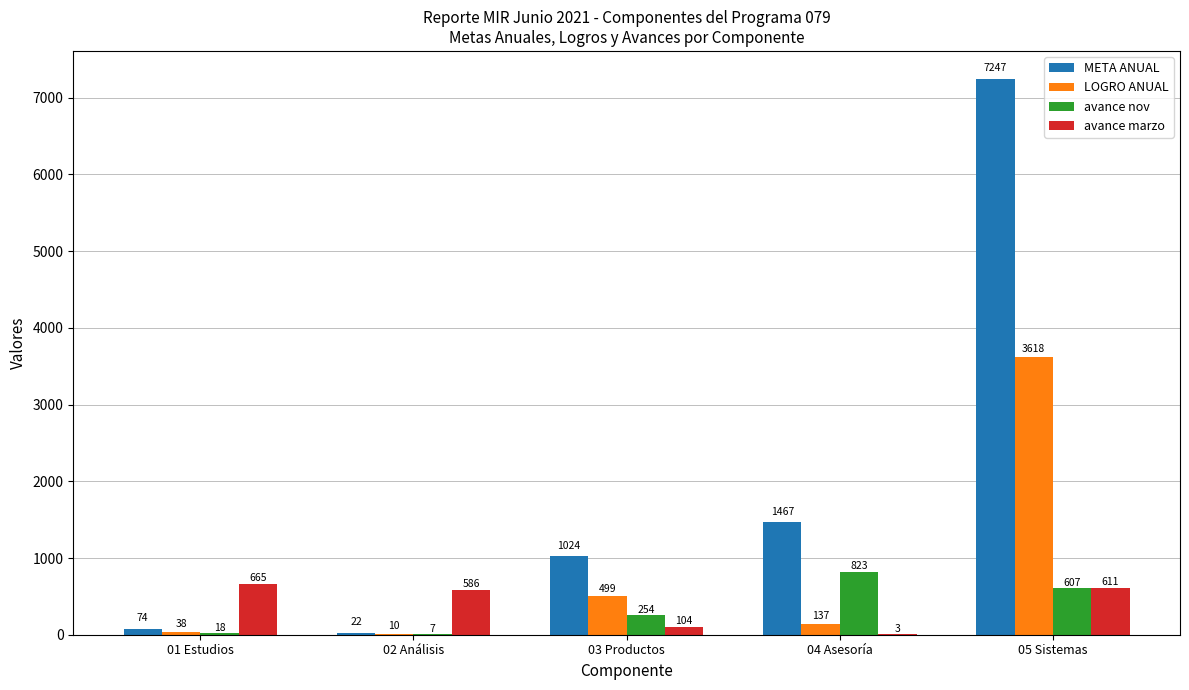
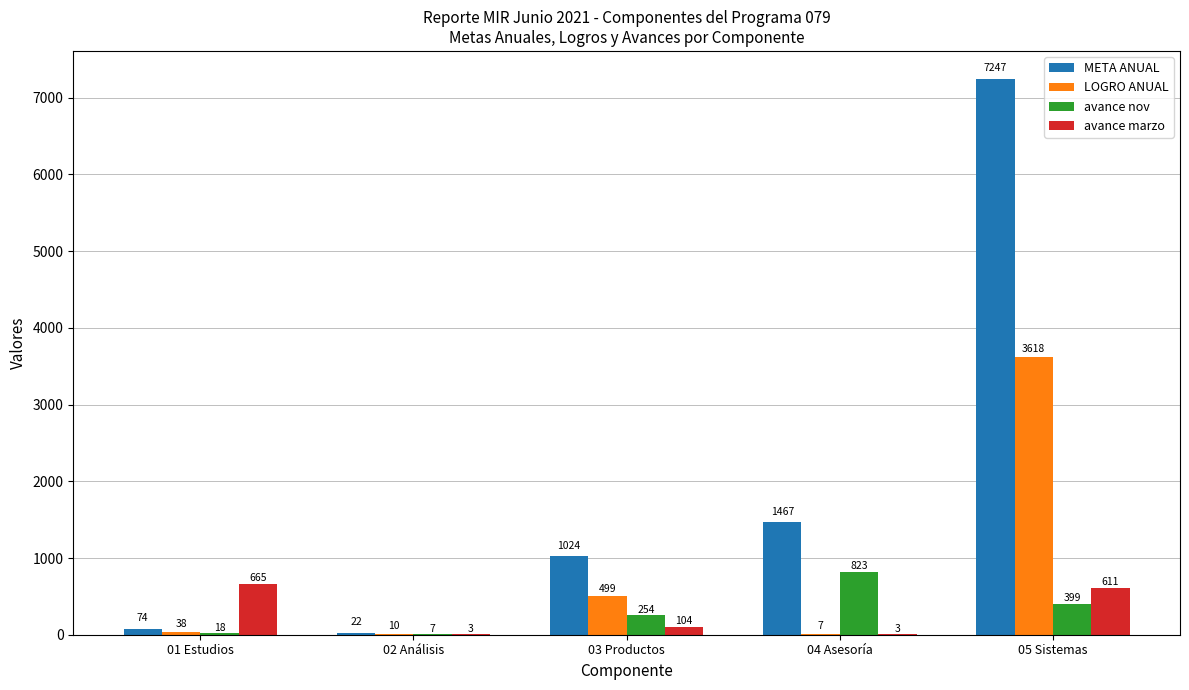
avance marzo, 02 Análisis: 586 -> 3
LOGRO ANUAL, 04 Asesoría: 137 -> 7
avance nov, 05 Sistemas: 607 -> 399
